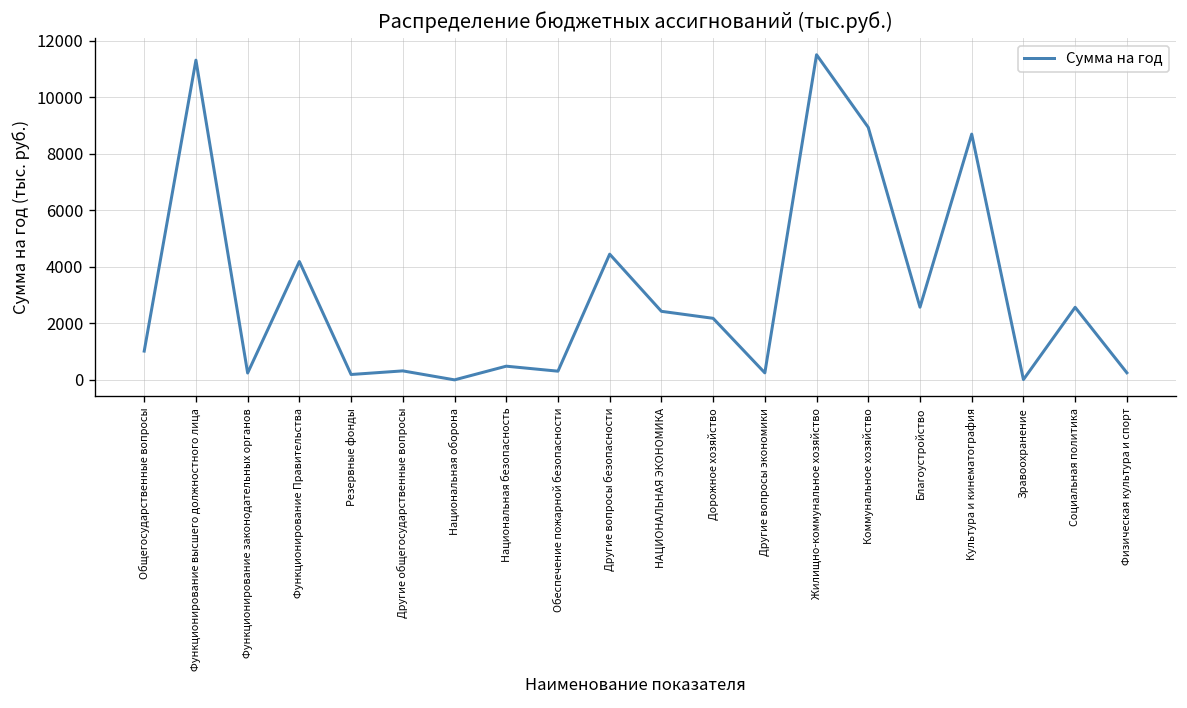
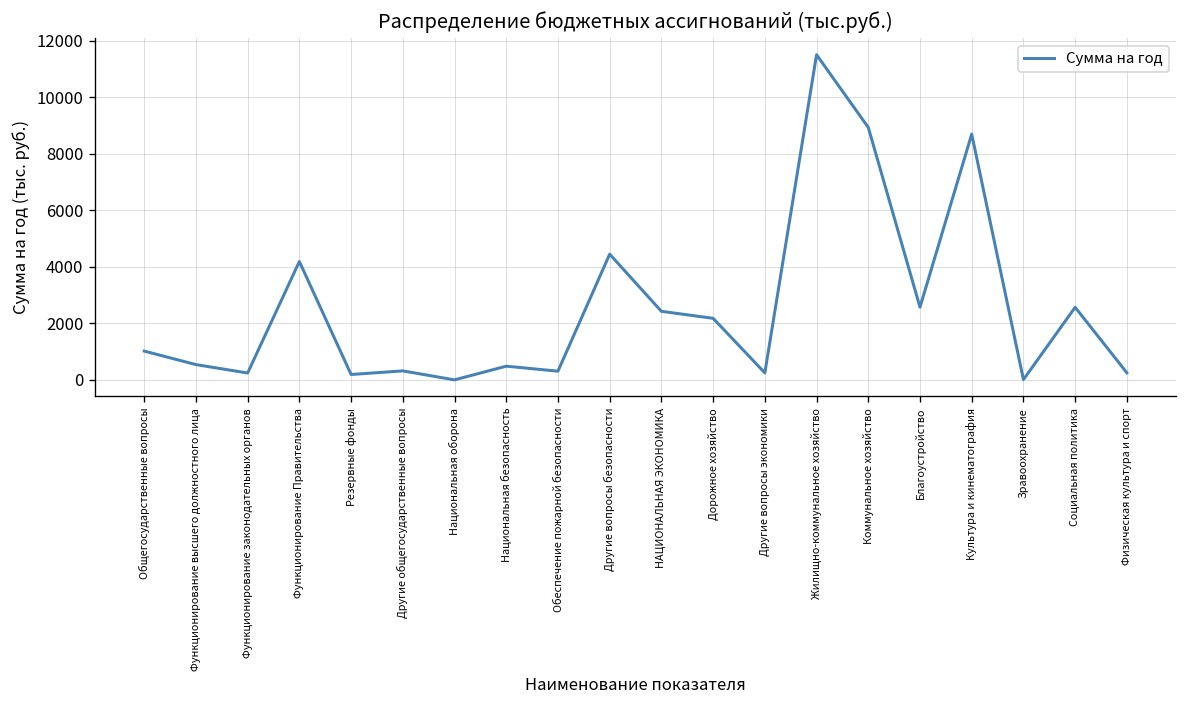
Функционирование высшего должностного лица: 11300 -> 500
